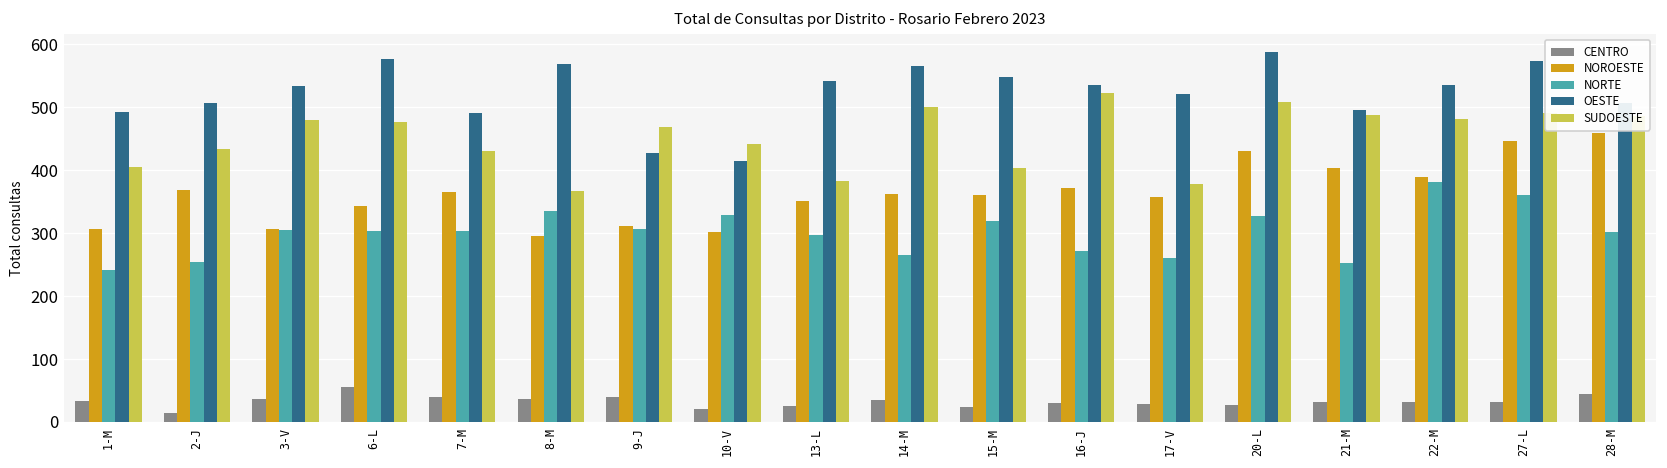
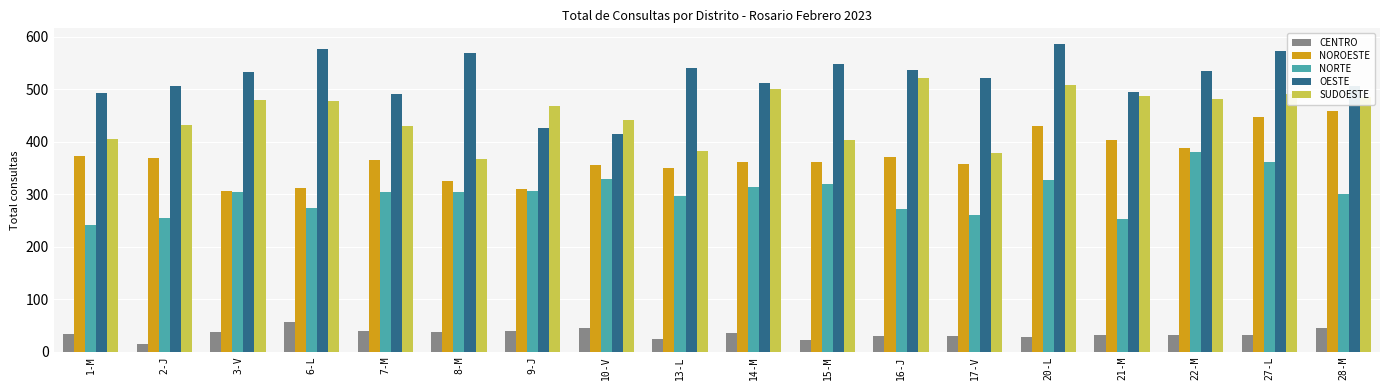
NOROESTE, 1-M: 310 -> 370
NOROESTE, 6-L: 340 -> 310
NORTE, 6-L: 300 -> 270
NOROESTE, 8-M: 300 -> 330
NORTE, 8-M: 340 -> 300
CENTRO, 10-V: 20 -> 50
NOROESTE, 10-V: 300 -> 360
NORTE, 14-M: 270 -> 310
OESTE, 14-M: 570 -> 510
